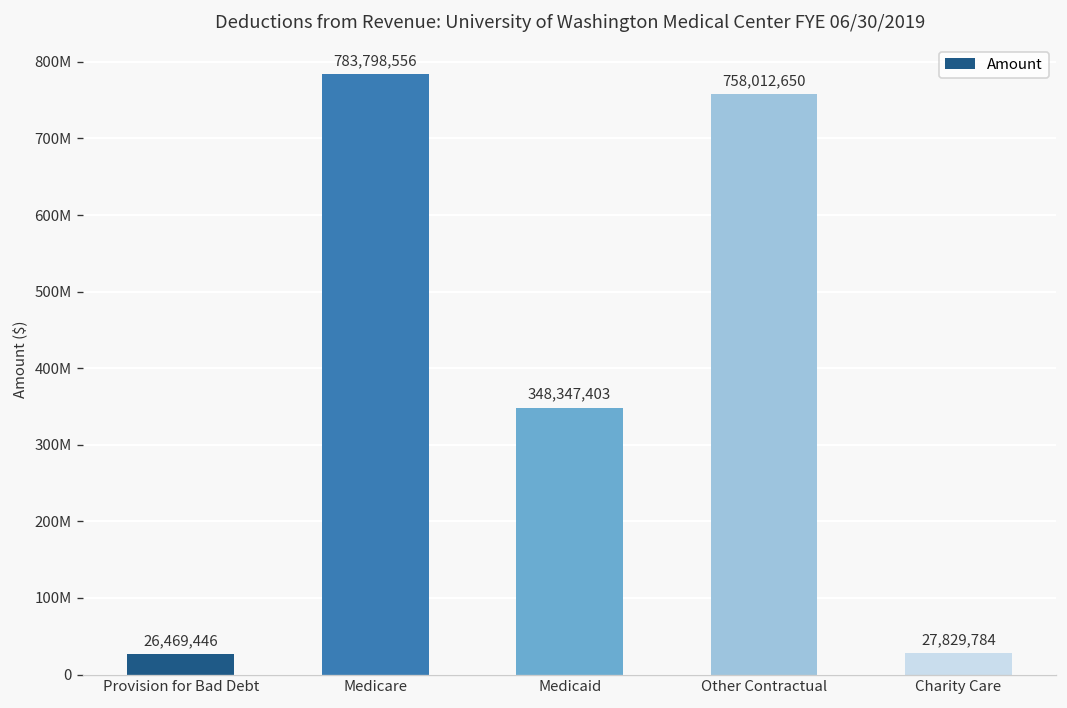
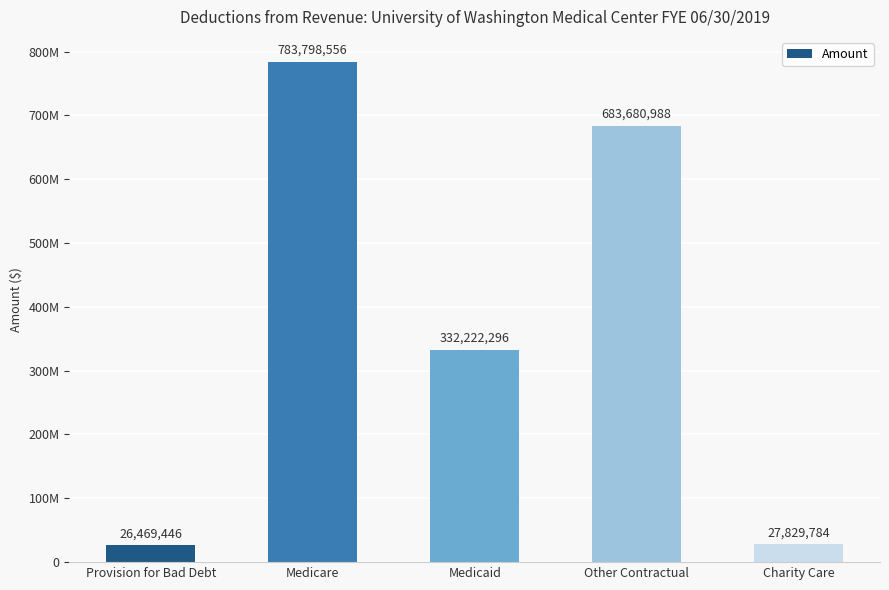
Medicaid: 348,347,403 -> 332,222,296
Other Contractual: 758,012,650 -> 683,680,988
